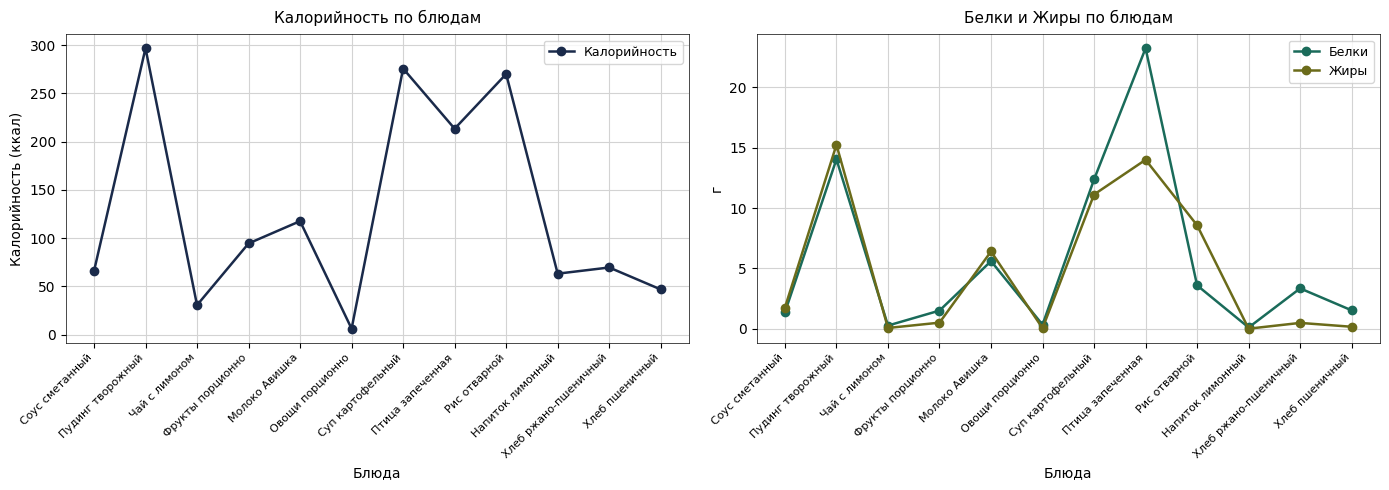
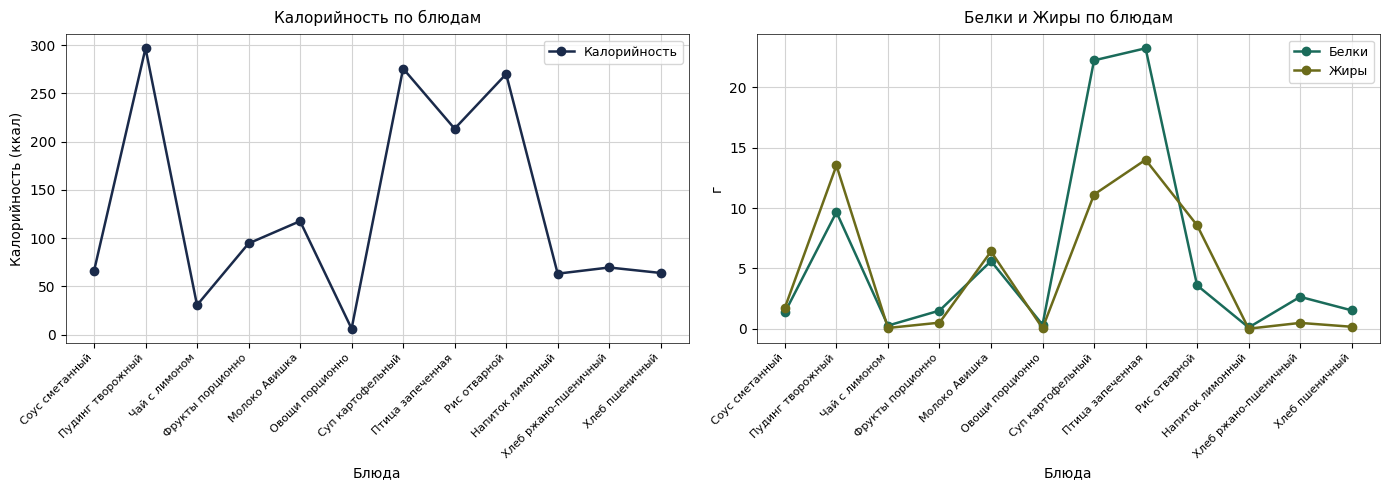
Калорийность по блюдам, Хлеб пшеничный: 50 -> 60
Белки и Жиры по блюдам, Белки, Пудинг творожный: 14.0 -> 9.7
Белки и Жиры по блюдам, Жиры, Пудинг творожный: 15.2 -> 13.5
Белки и Жиры по блюдам, Белки, Суп картофельный: 12.4 -> 22.2
Белки и Жиры по блюдам, Белки, Хлеб ржано-пшеничный: 3.3 -> 2.6
